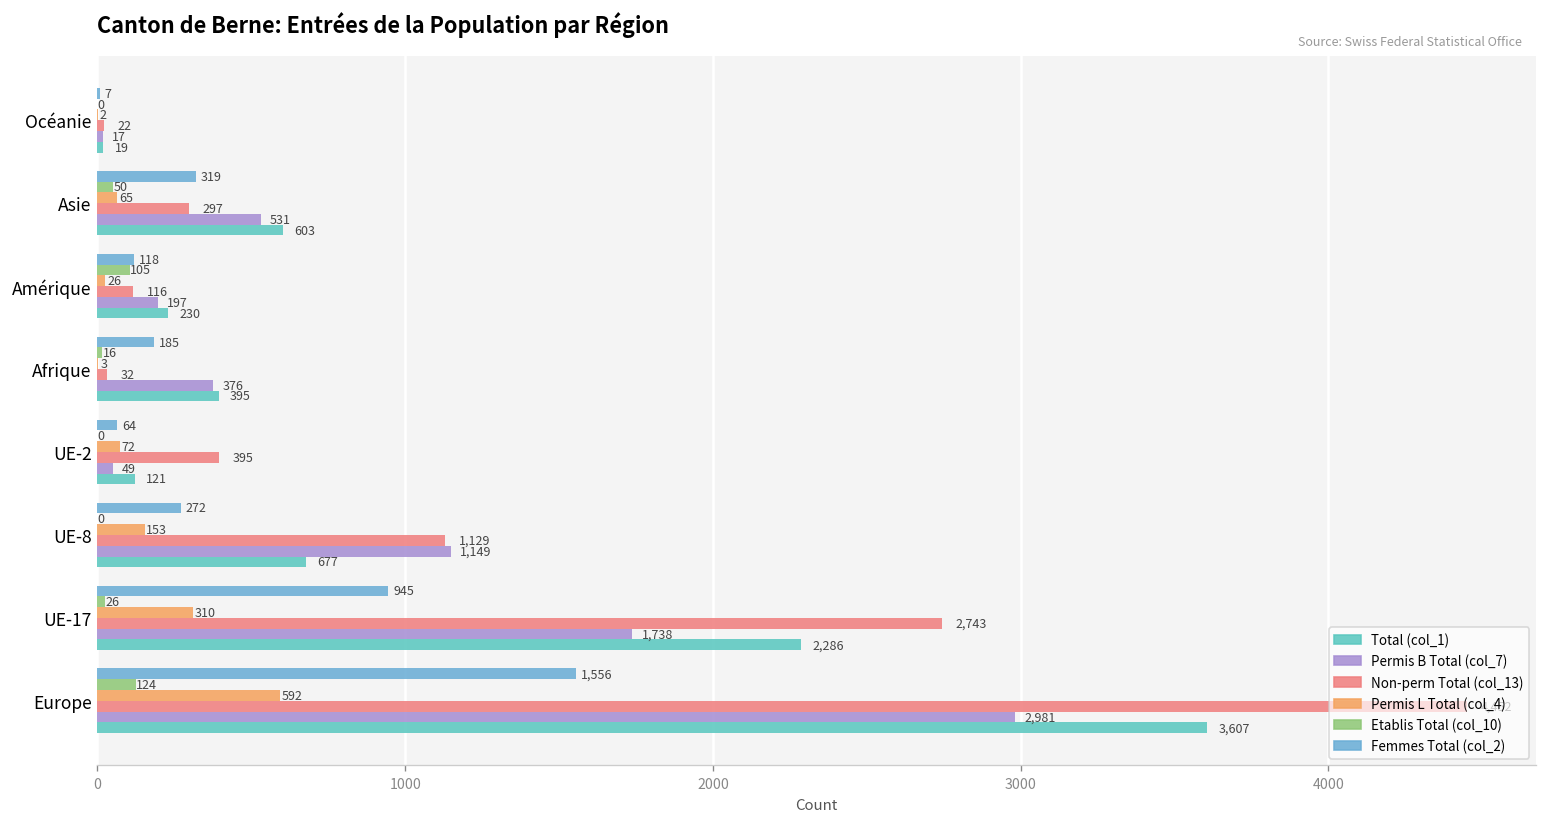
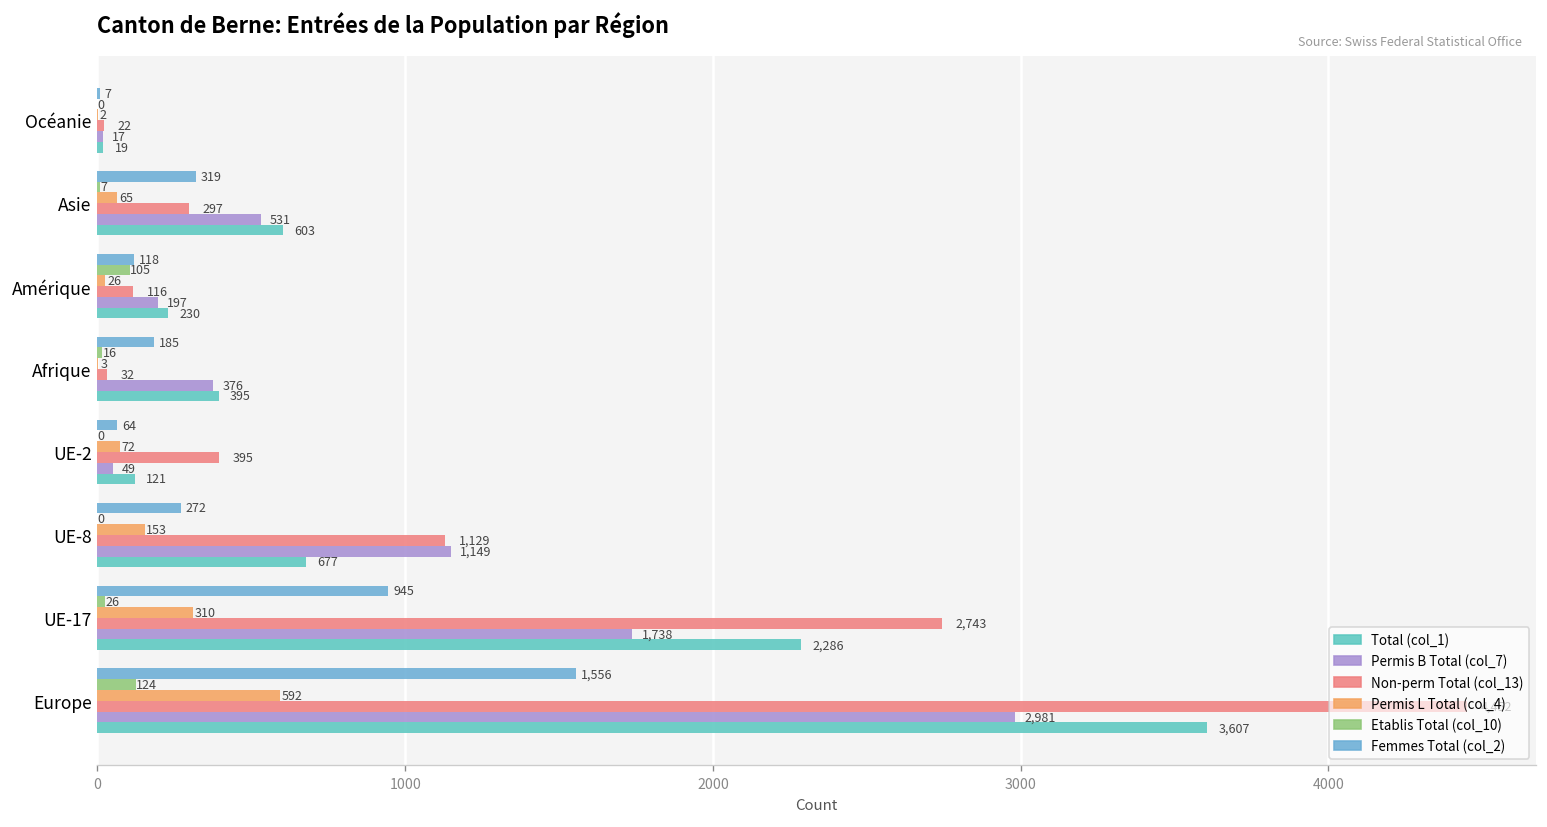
Etablis Total (col_10), Asie: 50 -> 7
